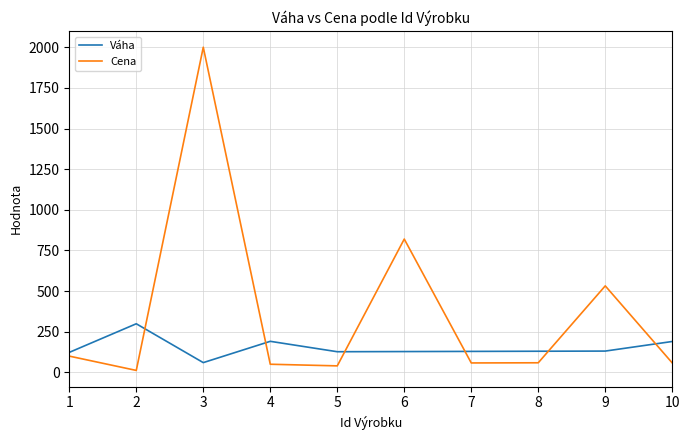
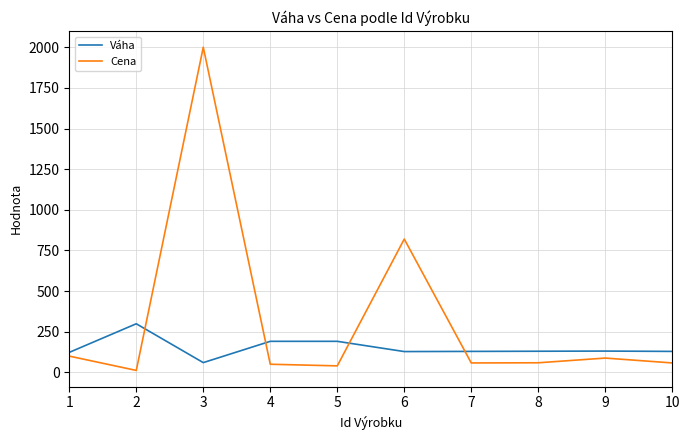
Váha, 5: 130 -> 190
Cena, 9: 530 -> 90
Váha, 10: 190 -> 130
